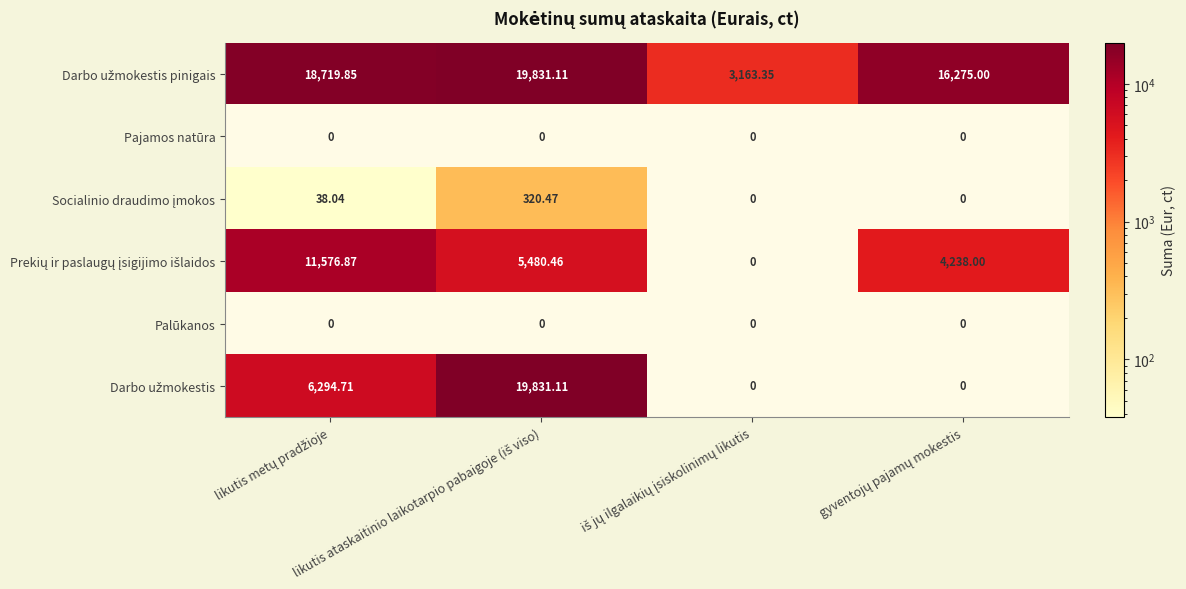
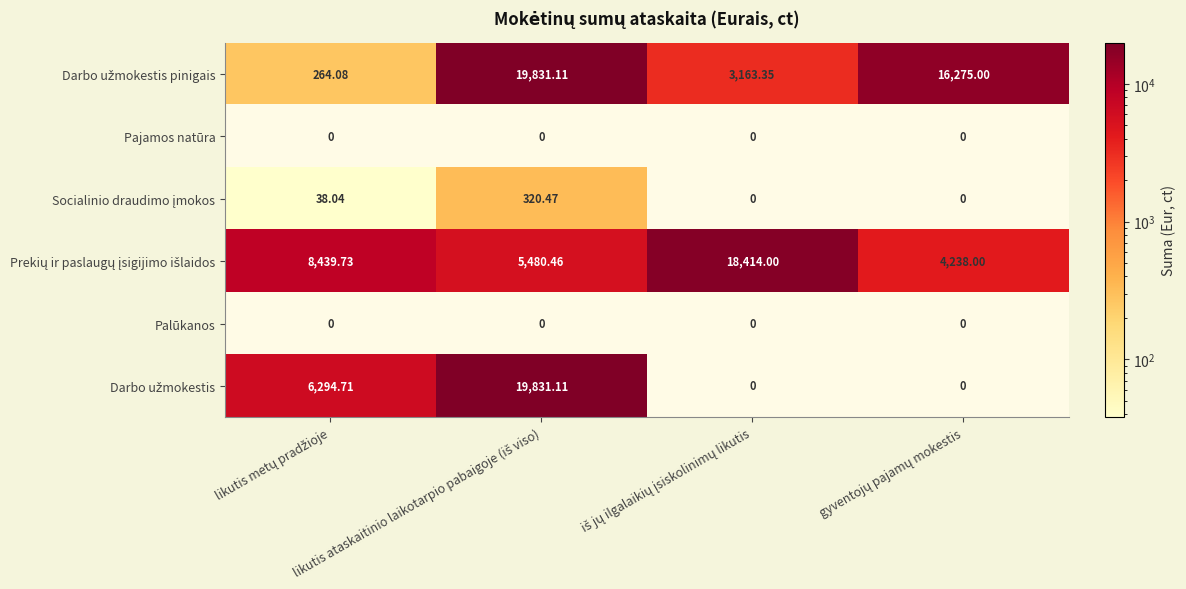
Darbo užmokestis pinigais, likutis metų pradžioje: 18,719.85 -> 264.08
Prekių ir paslaugų įsigijimo išlaidos, likutis metų pradžioje: 11,576.87 -> 8,439.73
Prekių ir paslaugų įsigijimo išlaidos, iš jų ilgalaikių įsiskolinimų likutis: 0 -> 18,414.00
